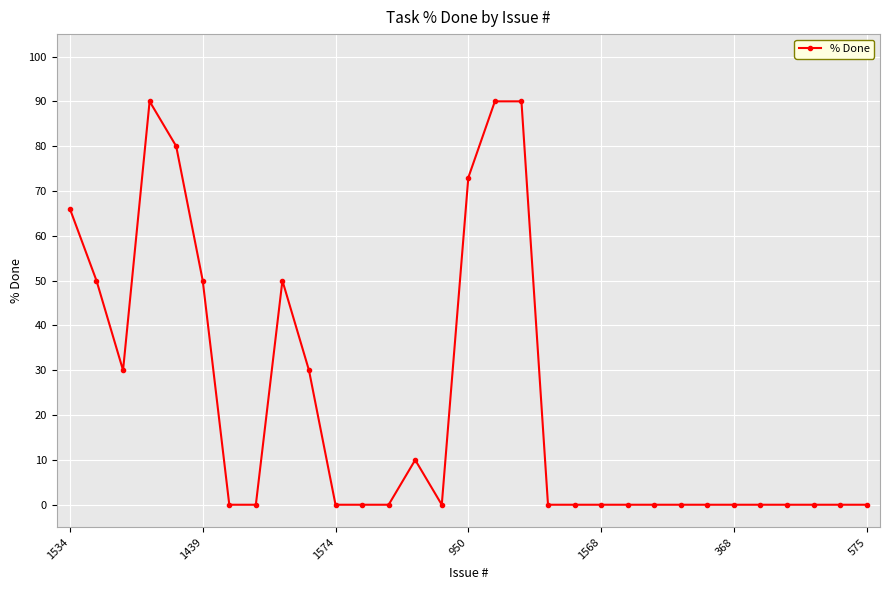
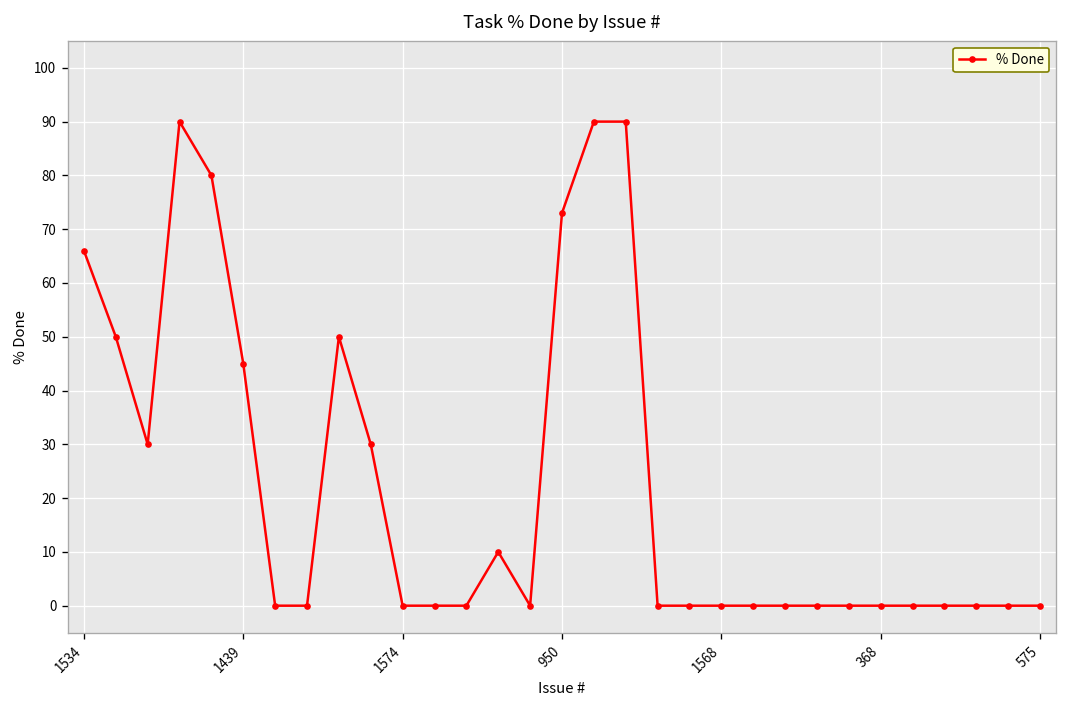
1439: 50 -> 45
